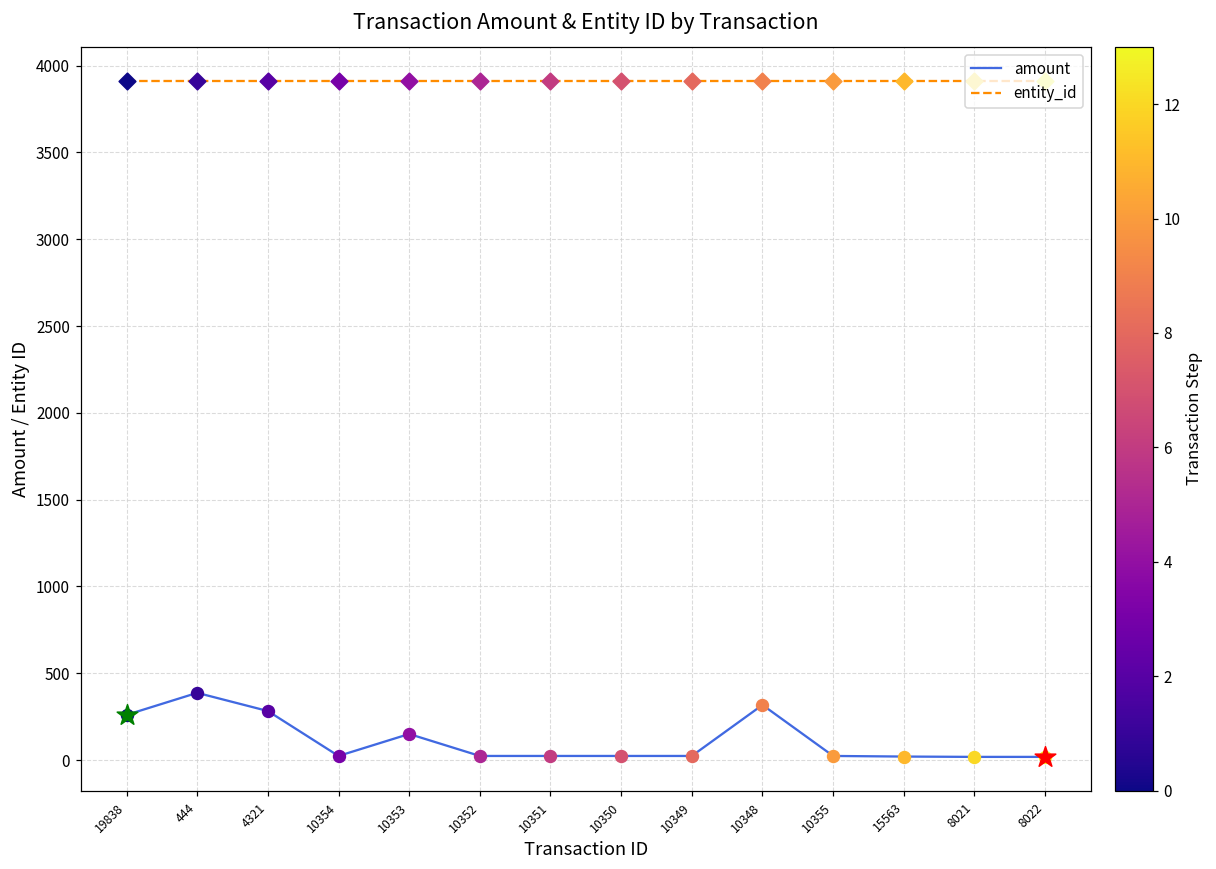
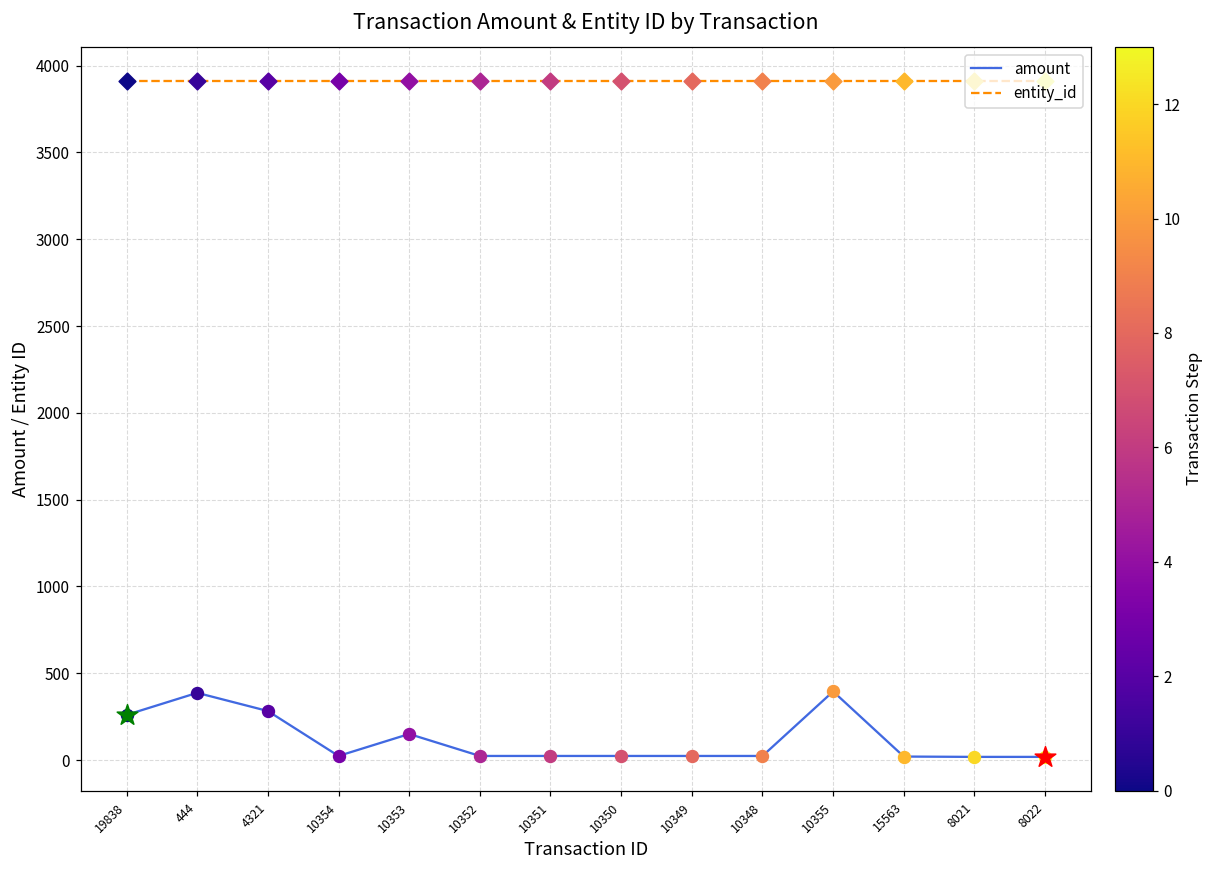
amount, 10348: 320 -> 20
amount, 10355: 20 -> 400
